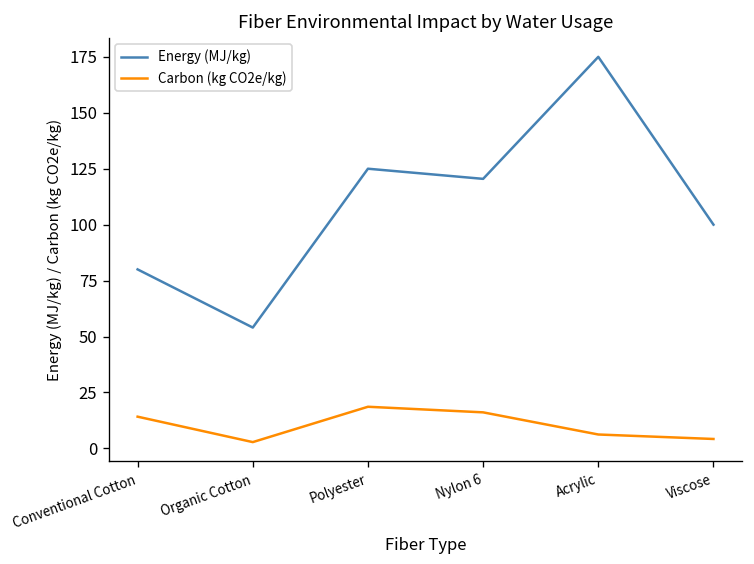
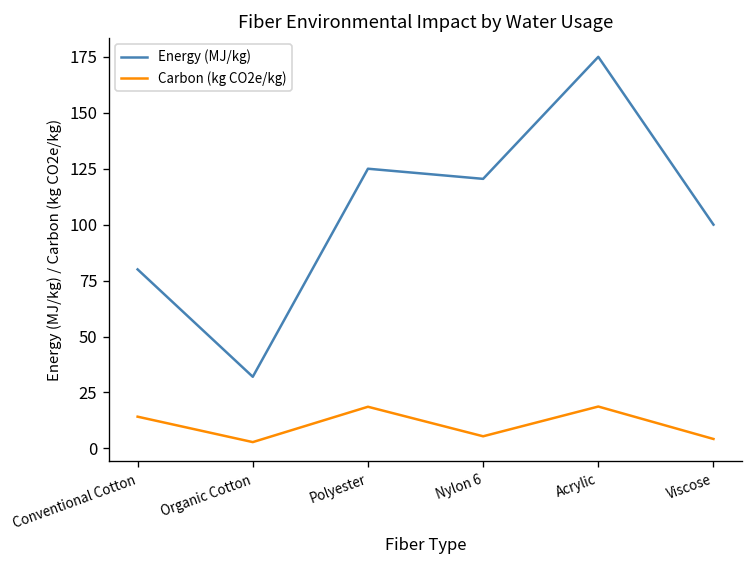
Energy (MJ/kg), Organic Cotton: 54 -> 32
Carbon (kg CO2e/kg), Nylon 6: 16 -> 5
Carbon (kg CO2e/kg), Acrylic: 6 -> 19
